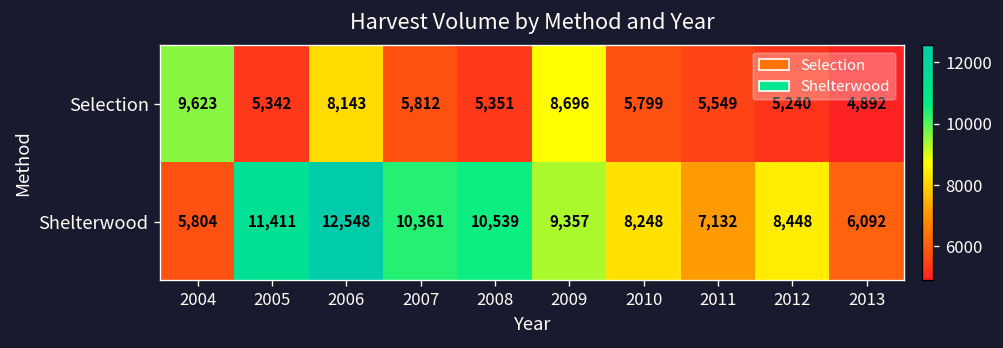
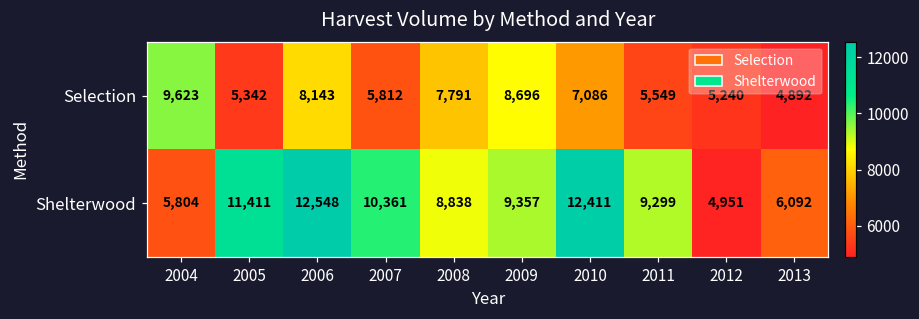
Selection, 2008: 5,351 -> 7,791
Selection, 2010: 5,799 -> 7,086
Shelterwood, 2008: 10,539 -> 8,838
Shelterwood, 2010: 8,248 -> 12,411
Shelterwood, 2011: 7,132 -> 9,299
Shelterwood, 2012: 8,448 -> 4,951
